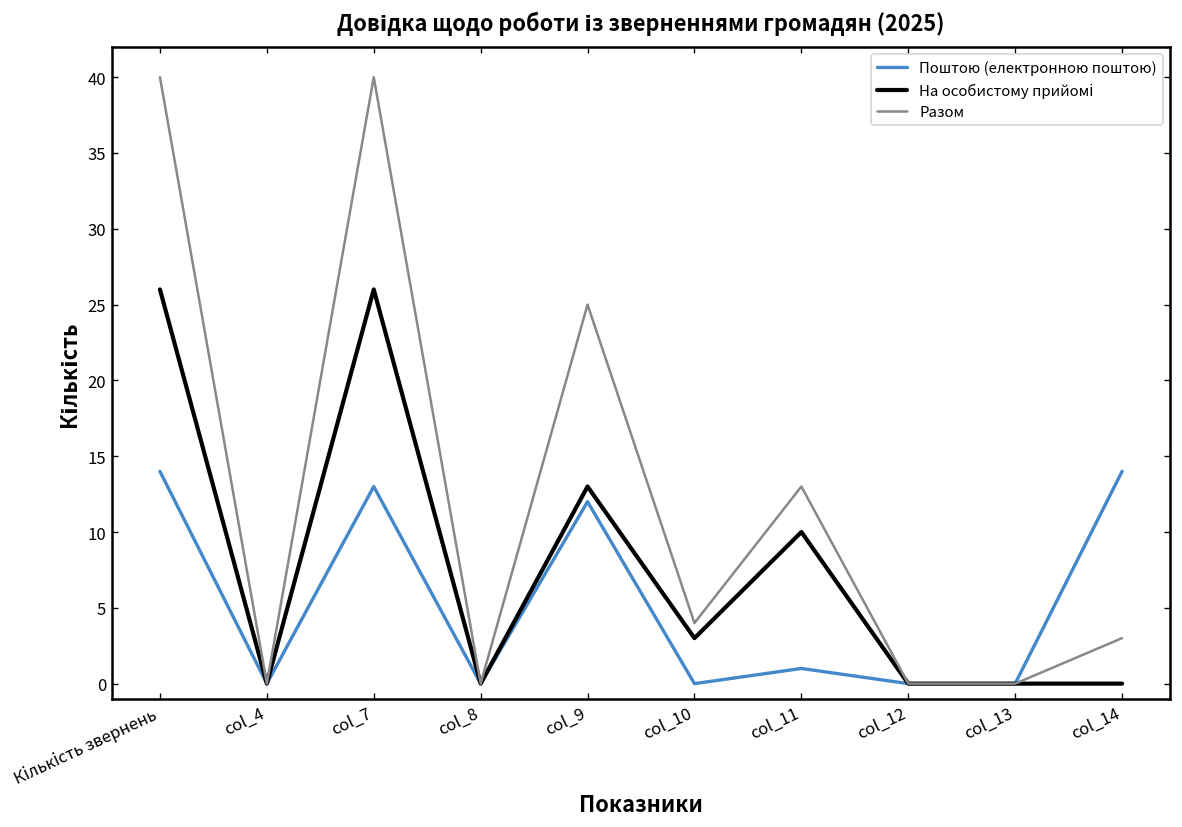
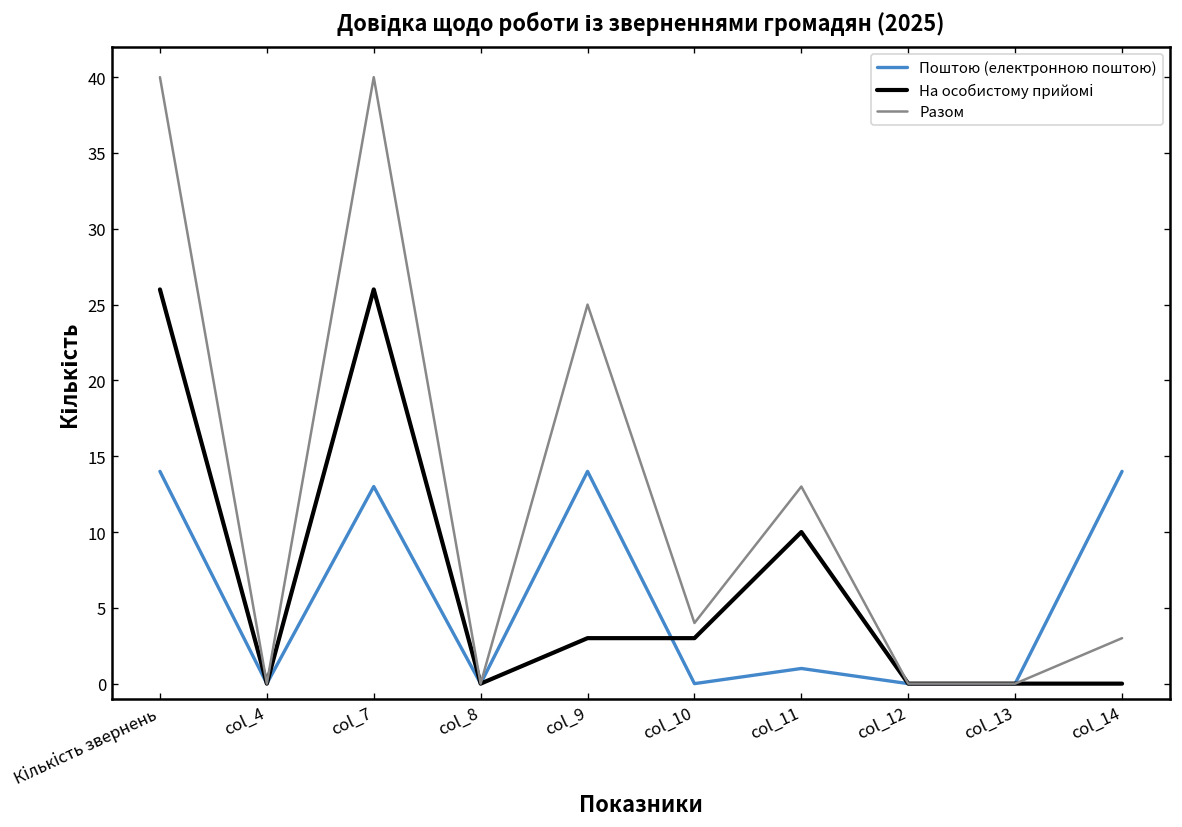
Поштою (електронною поштою), col_9: 12 -> 14
На особистому прийомі, col_9: 13 -> 3
